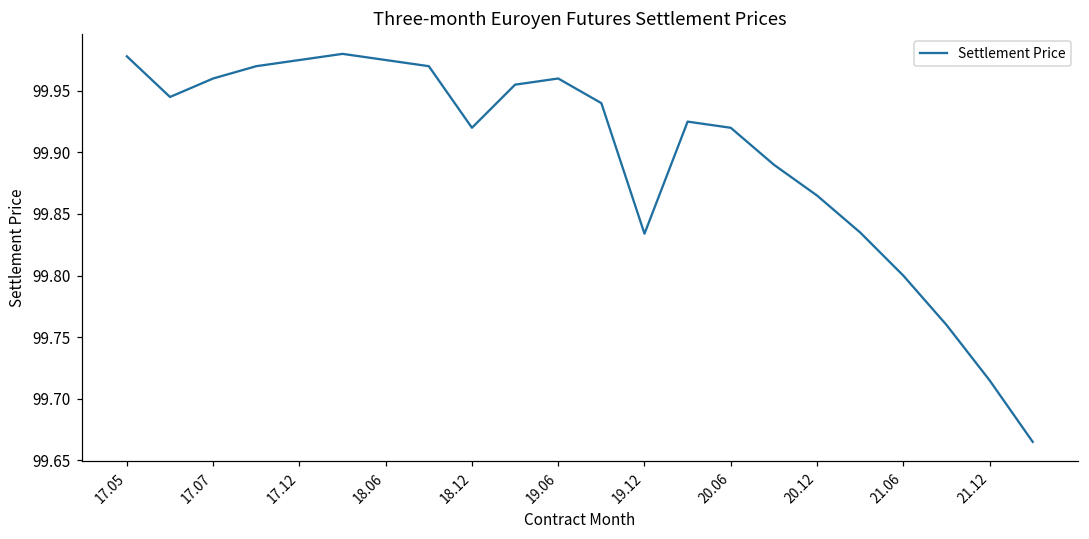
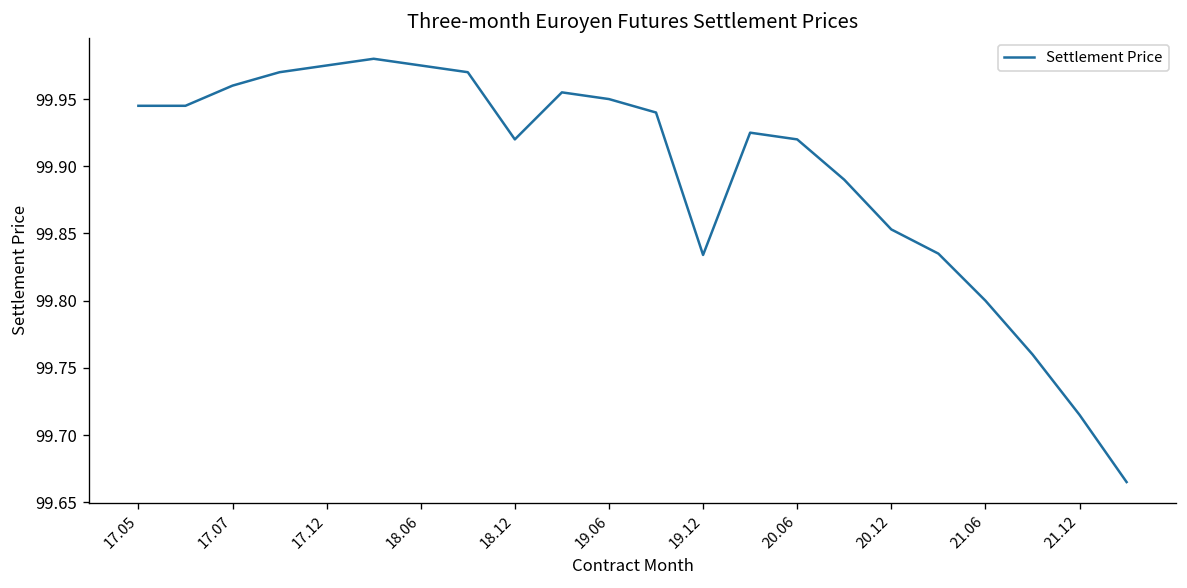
17.05: 99.978 -> 99.945
19.06: 99.96 -> 99.95
20.12: 99.865 -> 99.853
